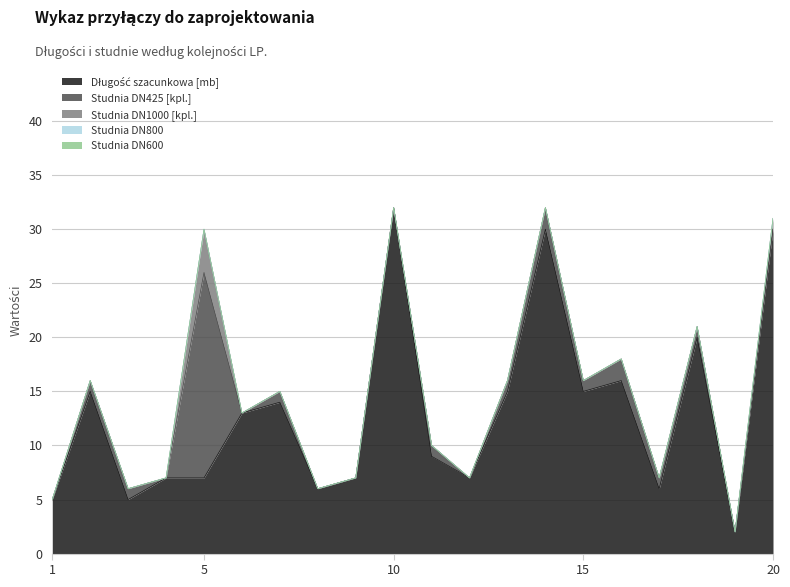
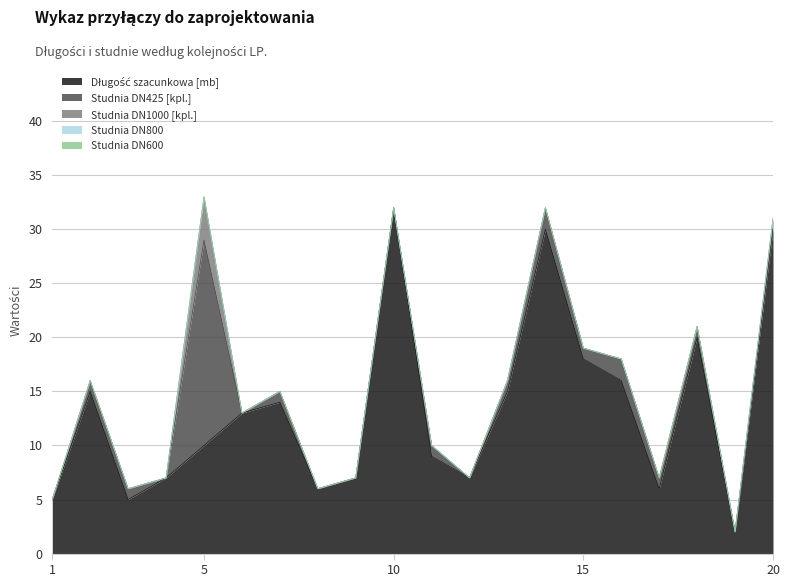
Długość szacunkowa [mb], 5: 7 -> 10
Długość szacunkowa [mb], 15: 15 -> 18
